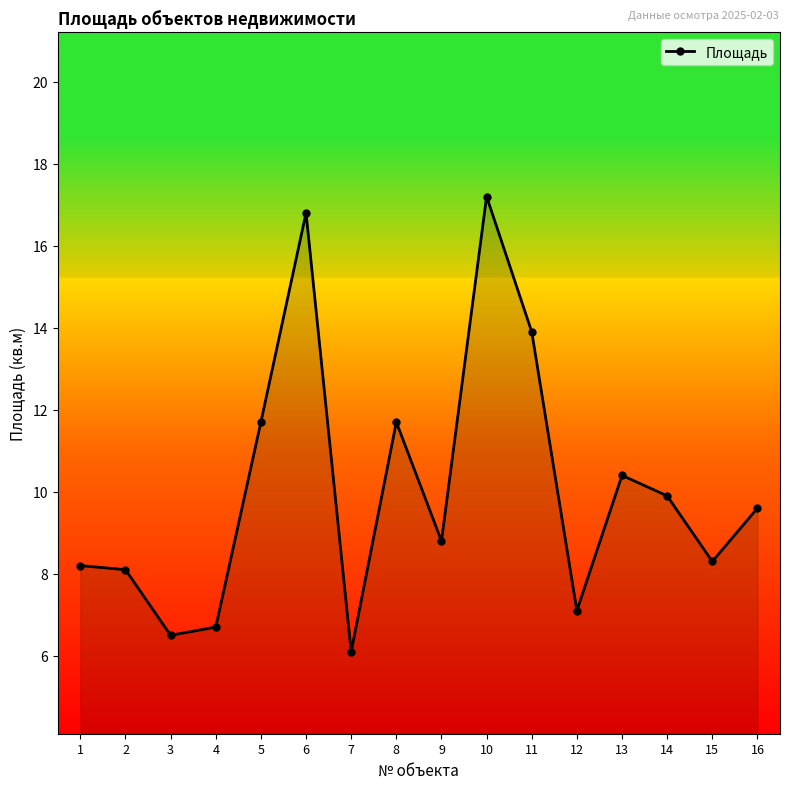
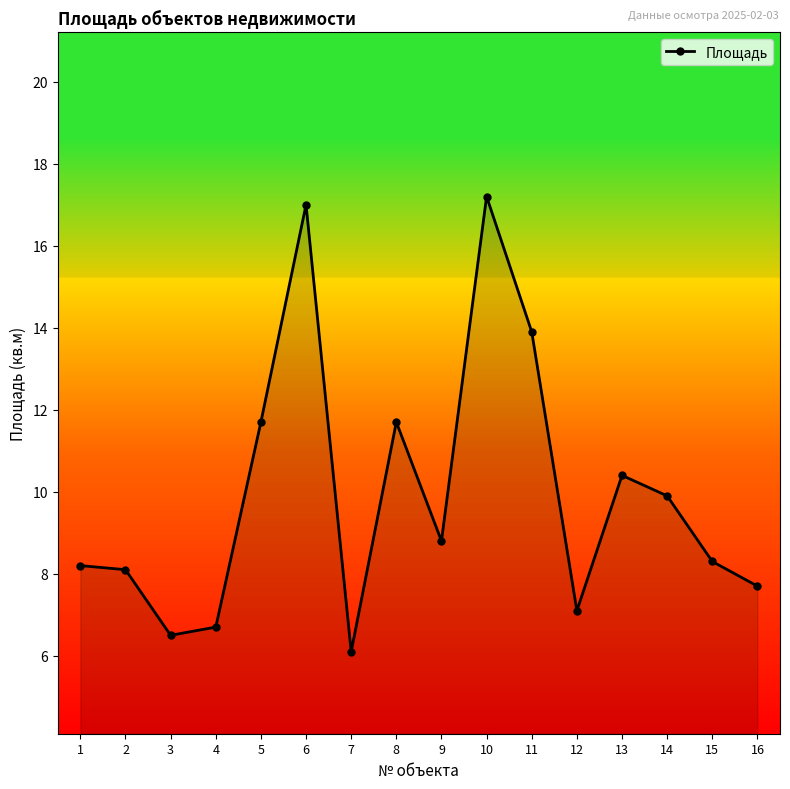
6: 16.8 -> 17.0
16: 9.6 -> 7.7
